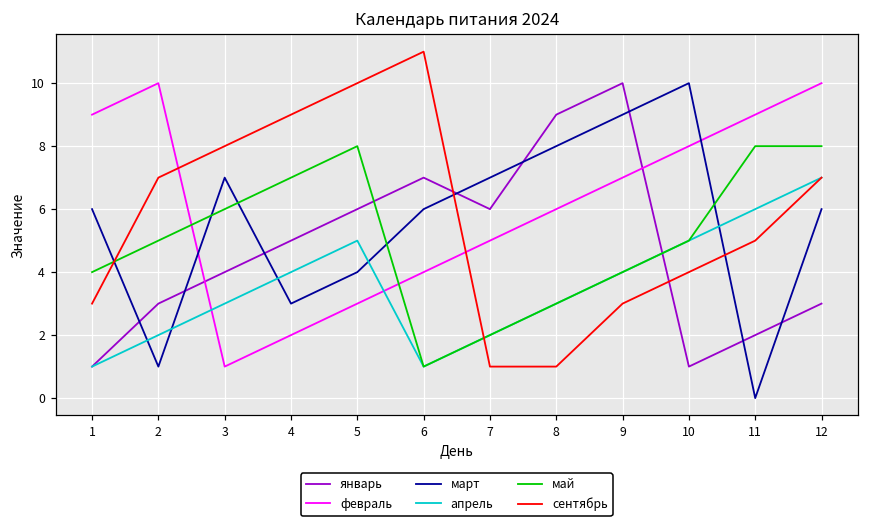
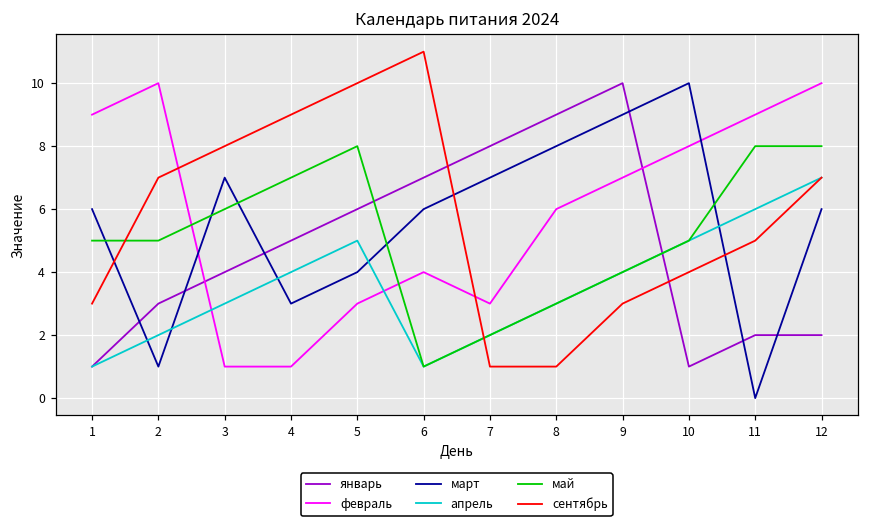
май, 1: 4 -> 5
февраль, 4: 2 -> 1
январь, 7: 6 -> 8
февраль, 7: 5 -> 3
январь, 12: 3 -> 2
